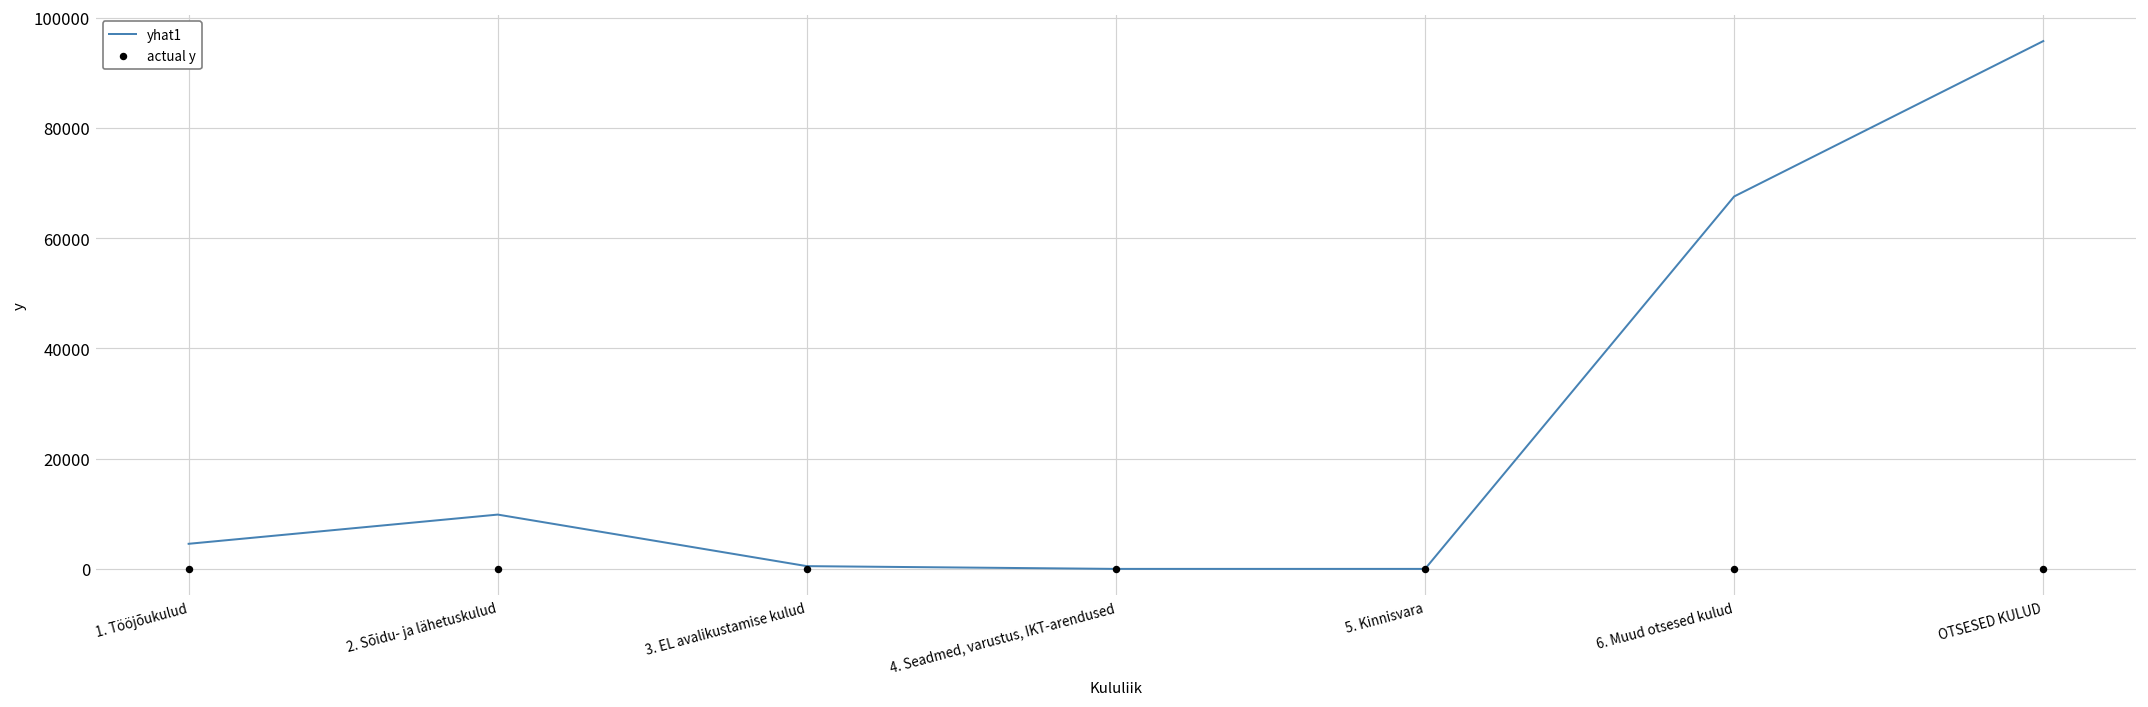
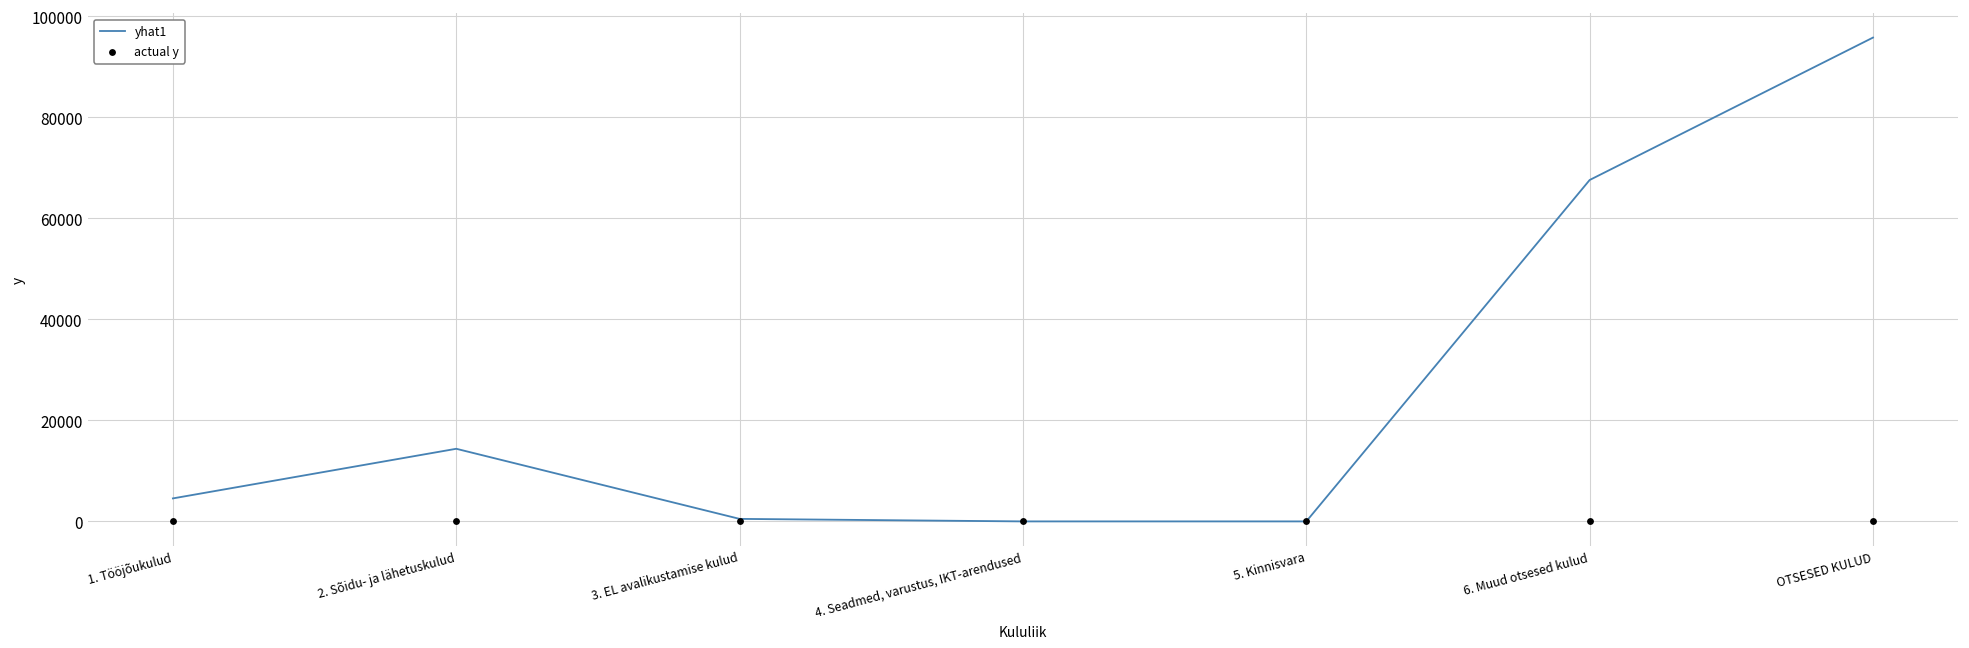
yhat1, 2. Sõidu- ja lähetuskulud: 10000 -> 14000
